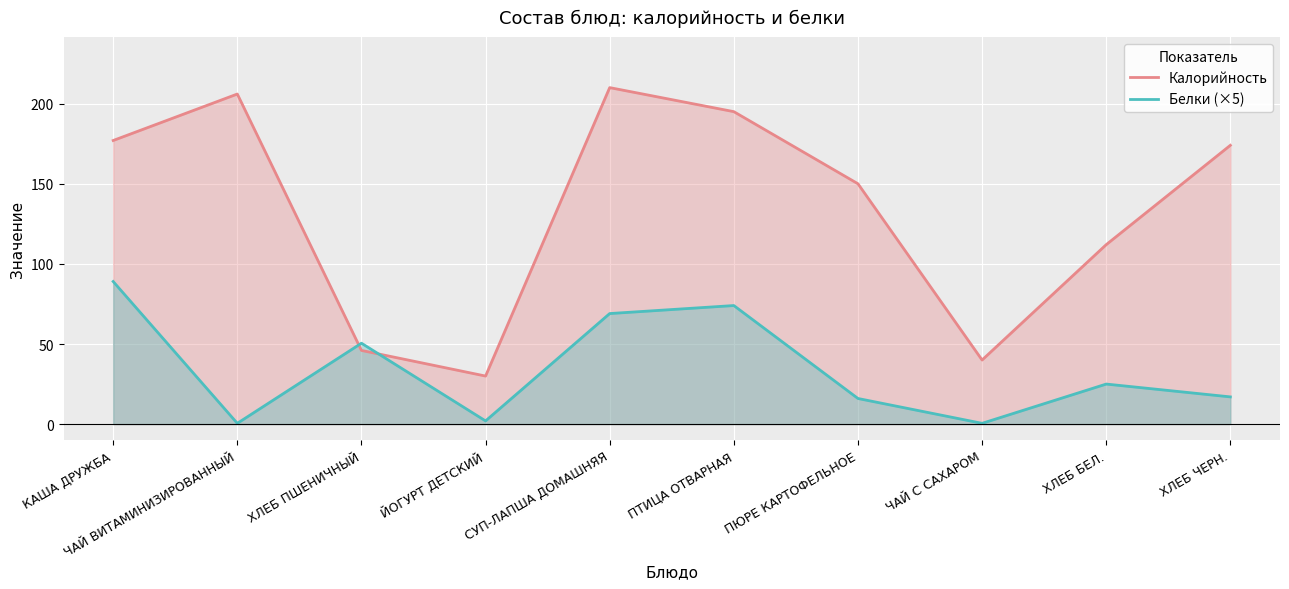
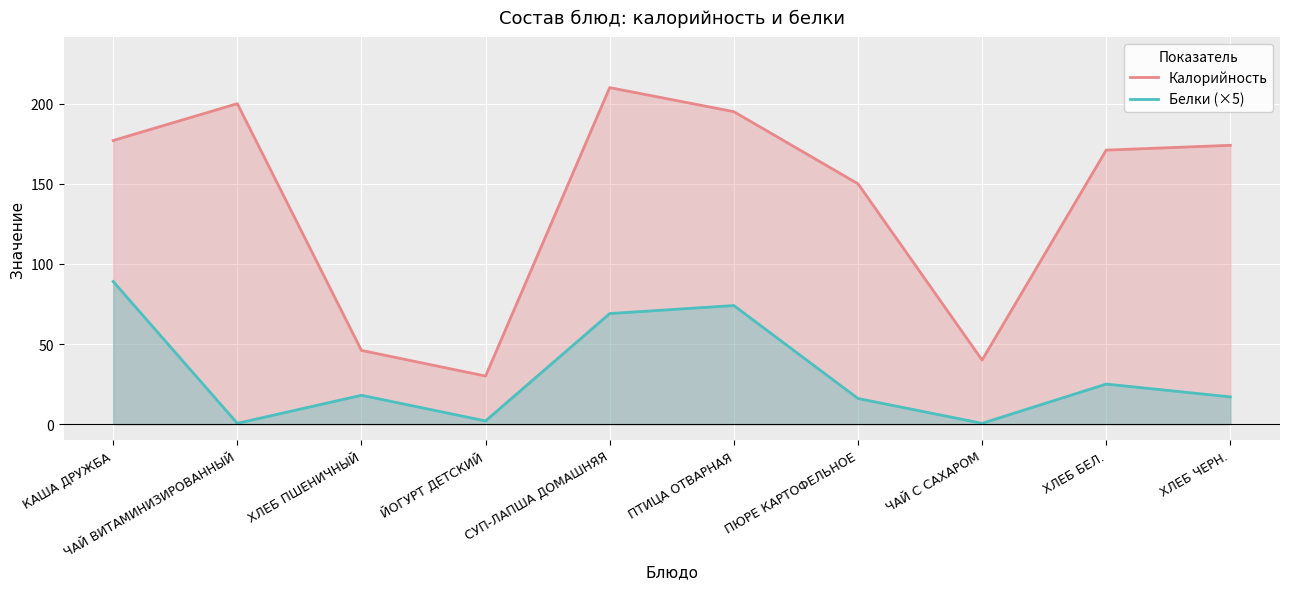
Калорийность, ЧАЙ ВИТАМИНИЗИРОВАННЫЙ: 206 -> 200
Белки (×5), ХЛЕБ ПШЕНИЧНЫЙ: 51 -> 18
Калорийность, ХЛЕБ БЕЛ.: 112 -> 171
